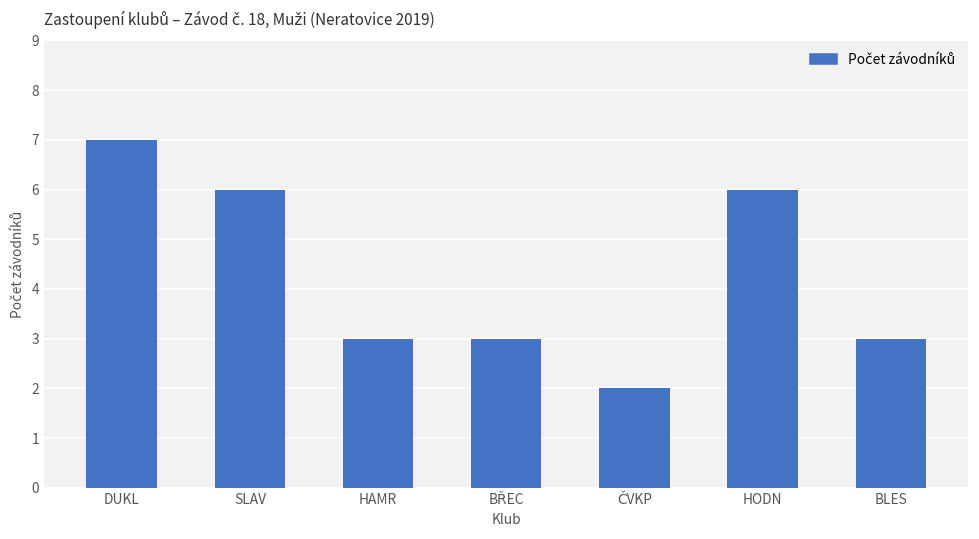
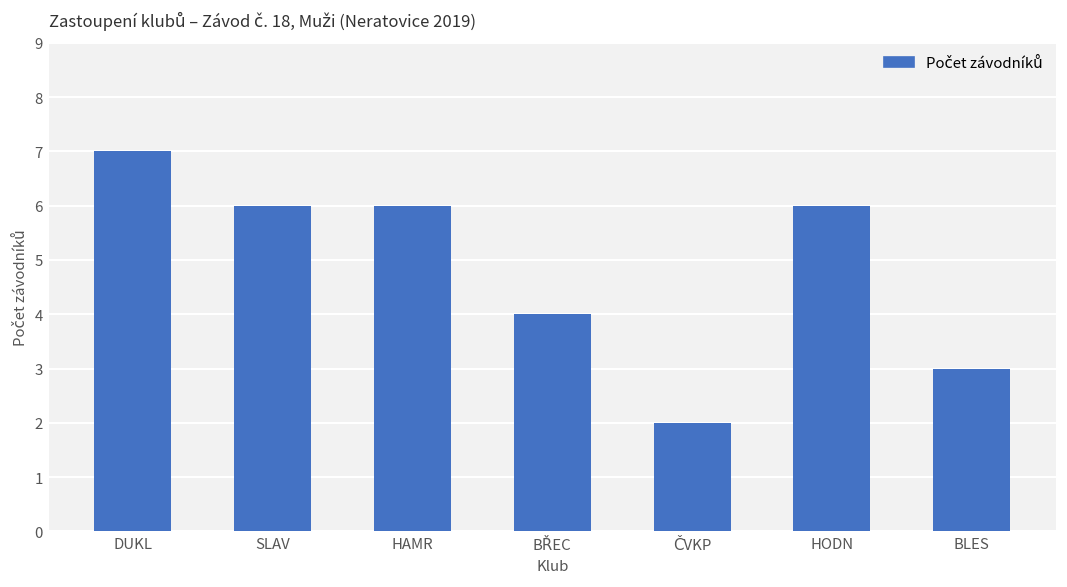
HAMR: 3 -> 6
BŘEC: 3 -> 4
